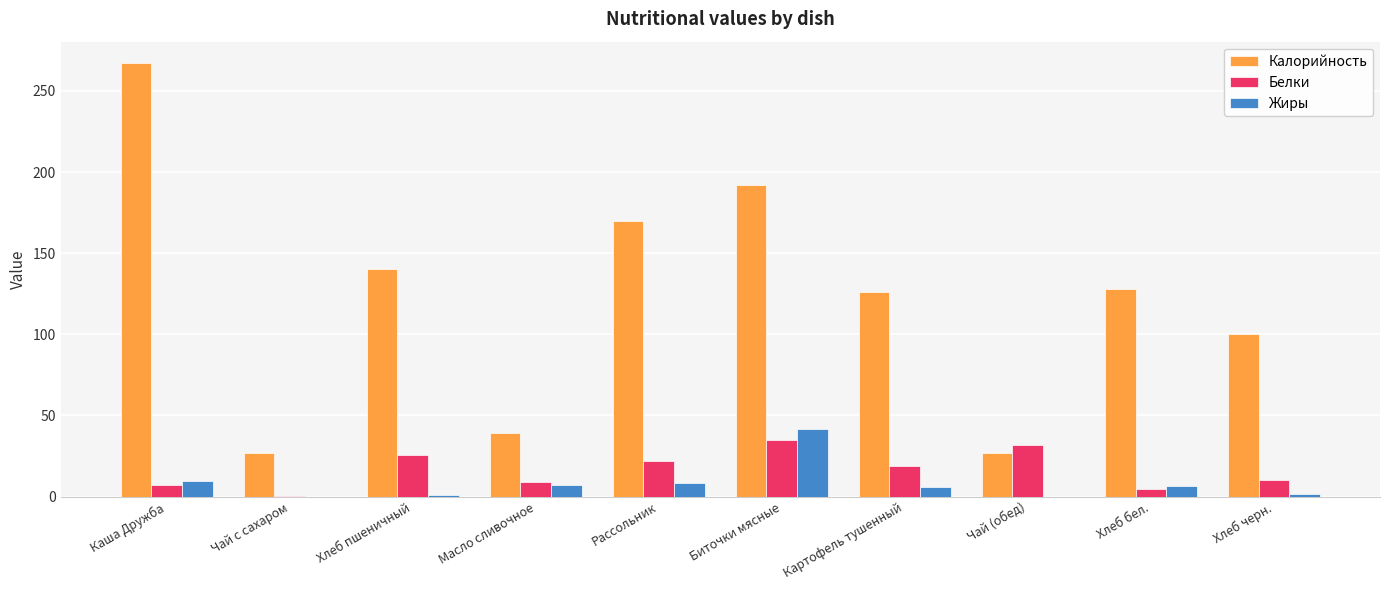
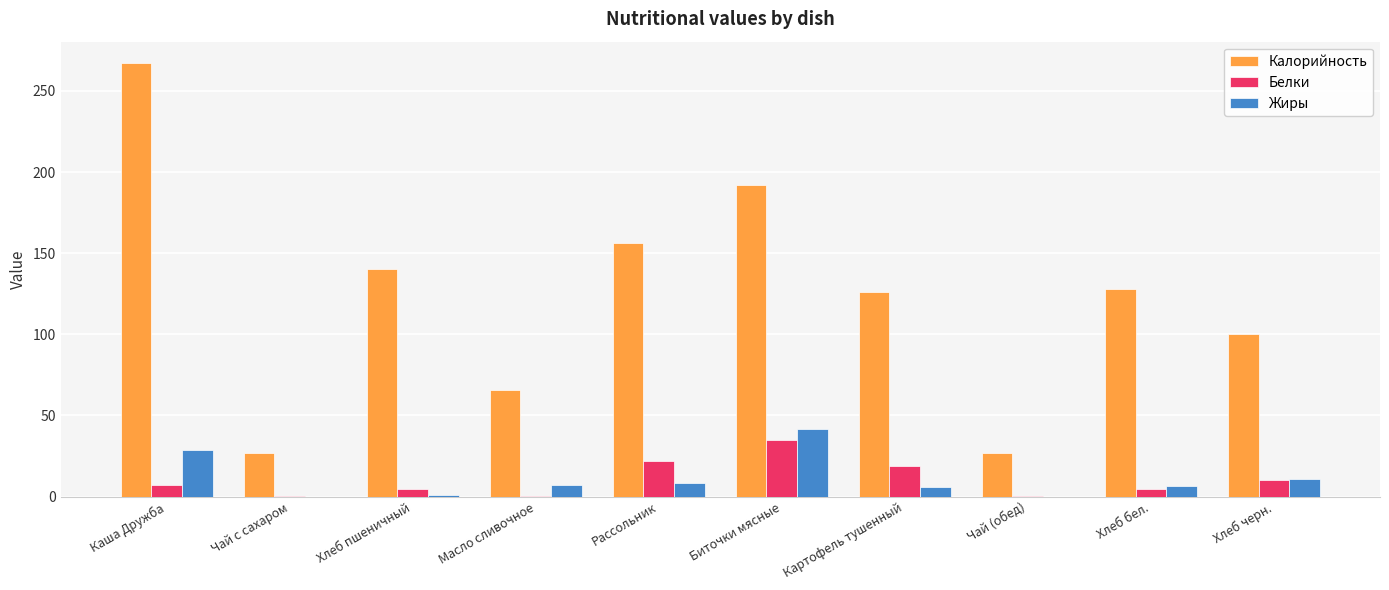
Жиры, Каша Дружба: 9 -> 29
Белки, Хлеб пшеничный: 25 -> 5
Калорийность, Масло сливочное: 39 -> 66
Белки, Масло сливочное: 9 -> 0
Калорийность, Рассольник: 170 -> 156
Белки, Чай (обед): 32 -> 0
Жиры, Хлеб черн.: 1 -> 11
